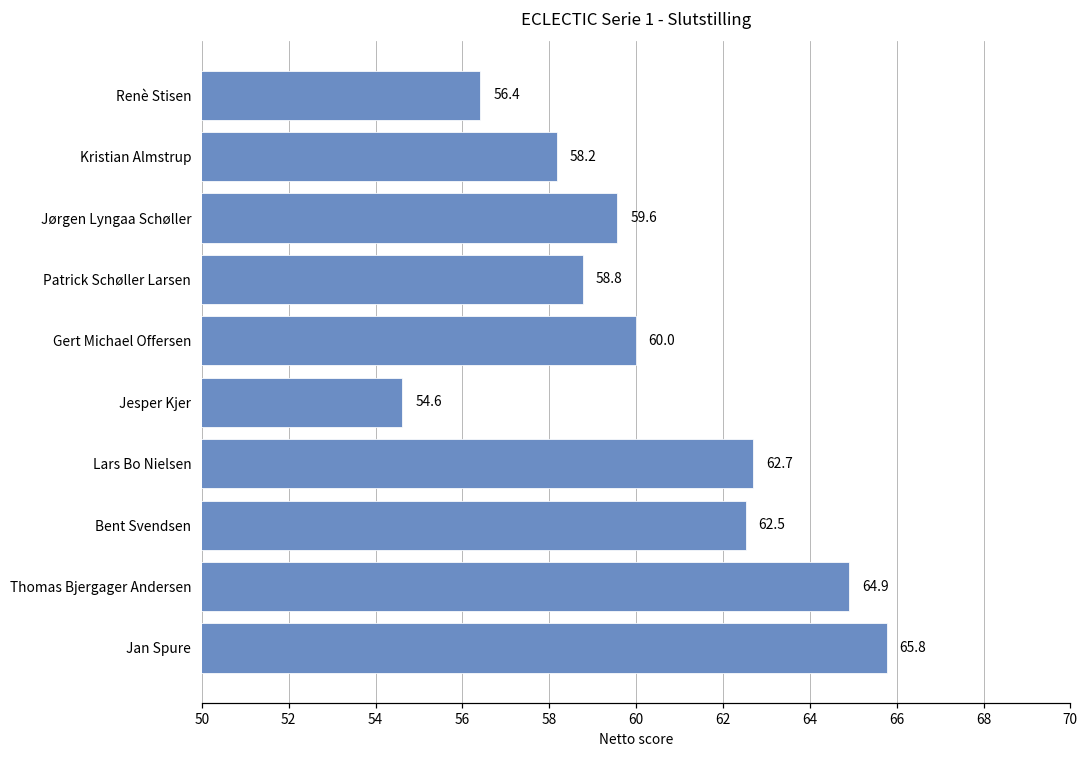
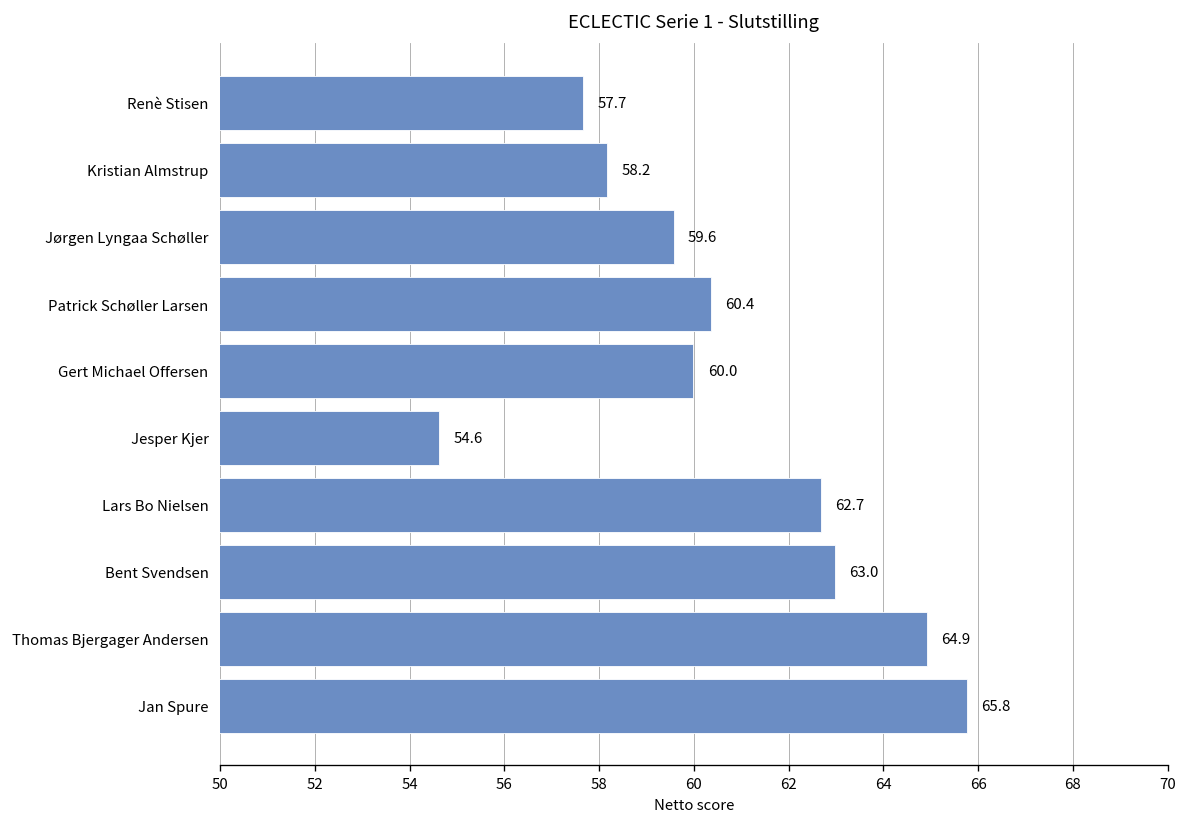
Renè Stisen: 56.4 -> 57.7
Patrick Schøller Larsen: 58.8 -> 60.4
Bent Svendsen: 62.5 -> 63.0
